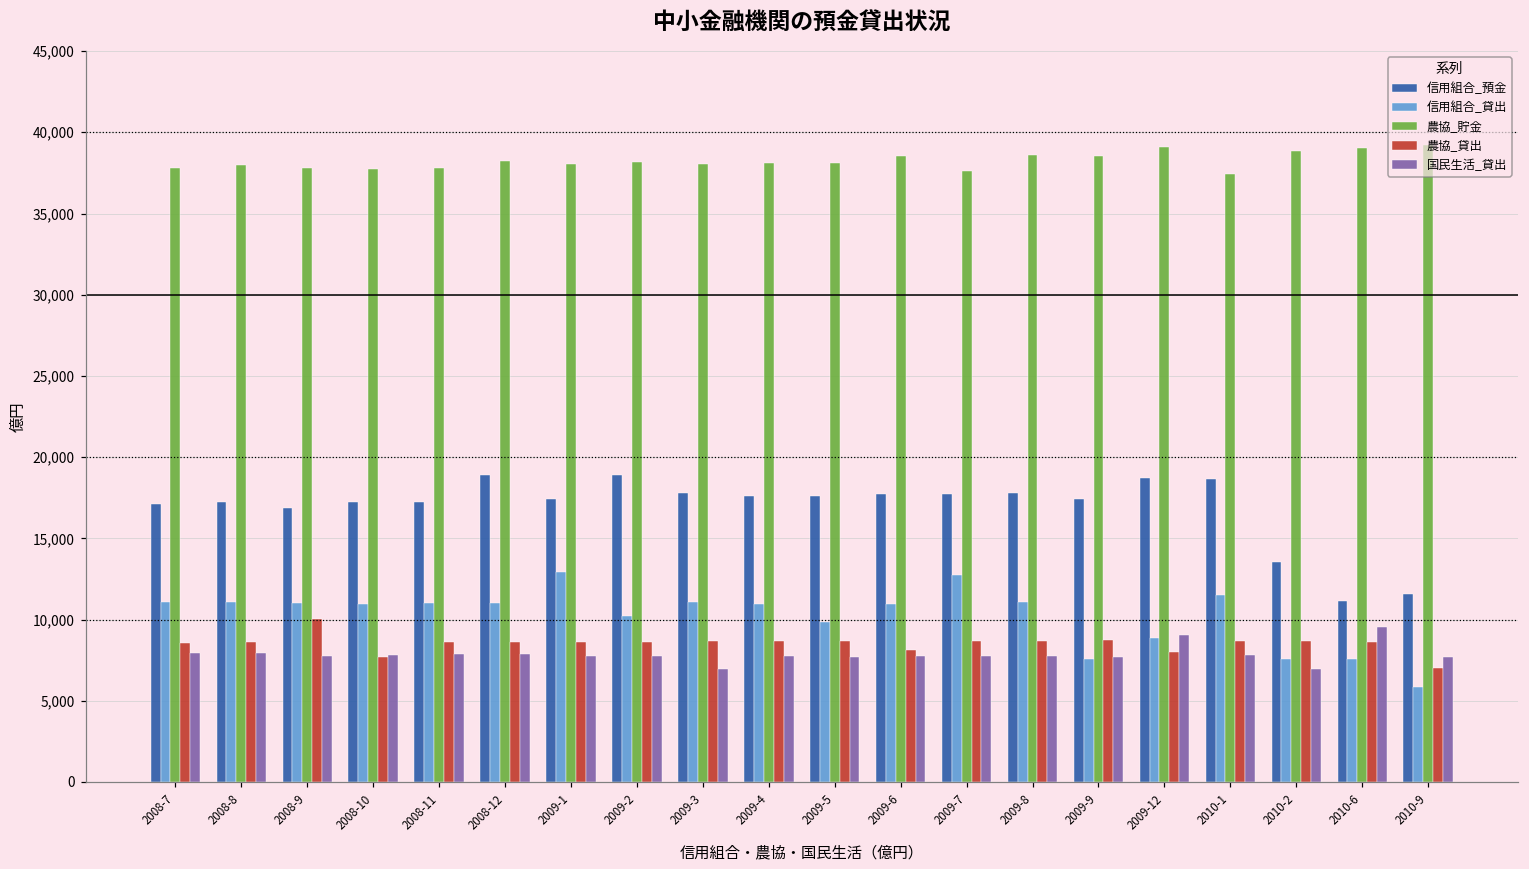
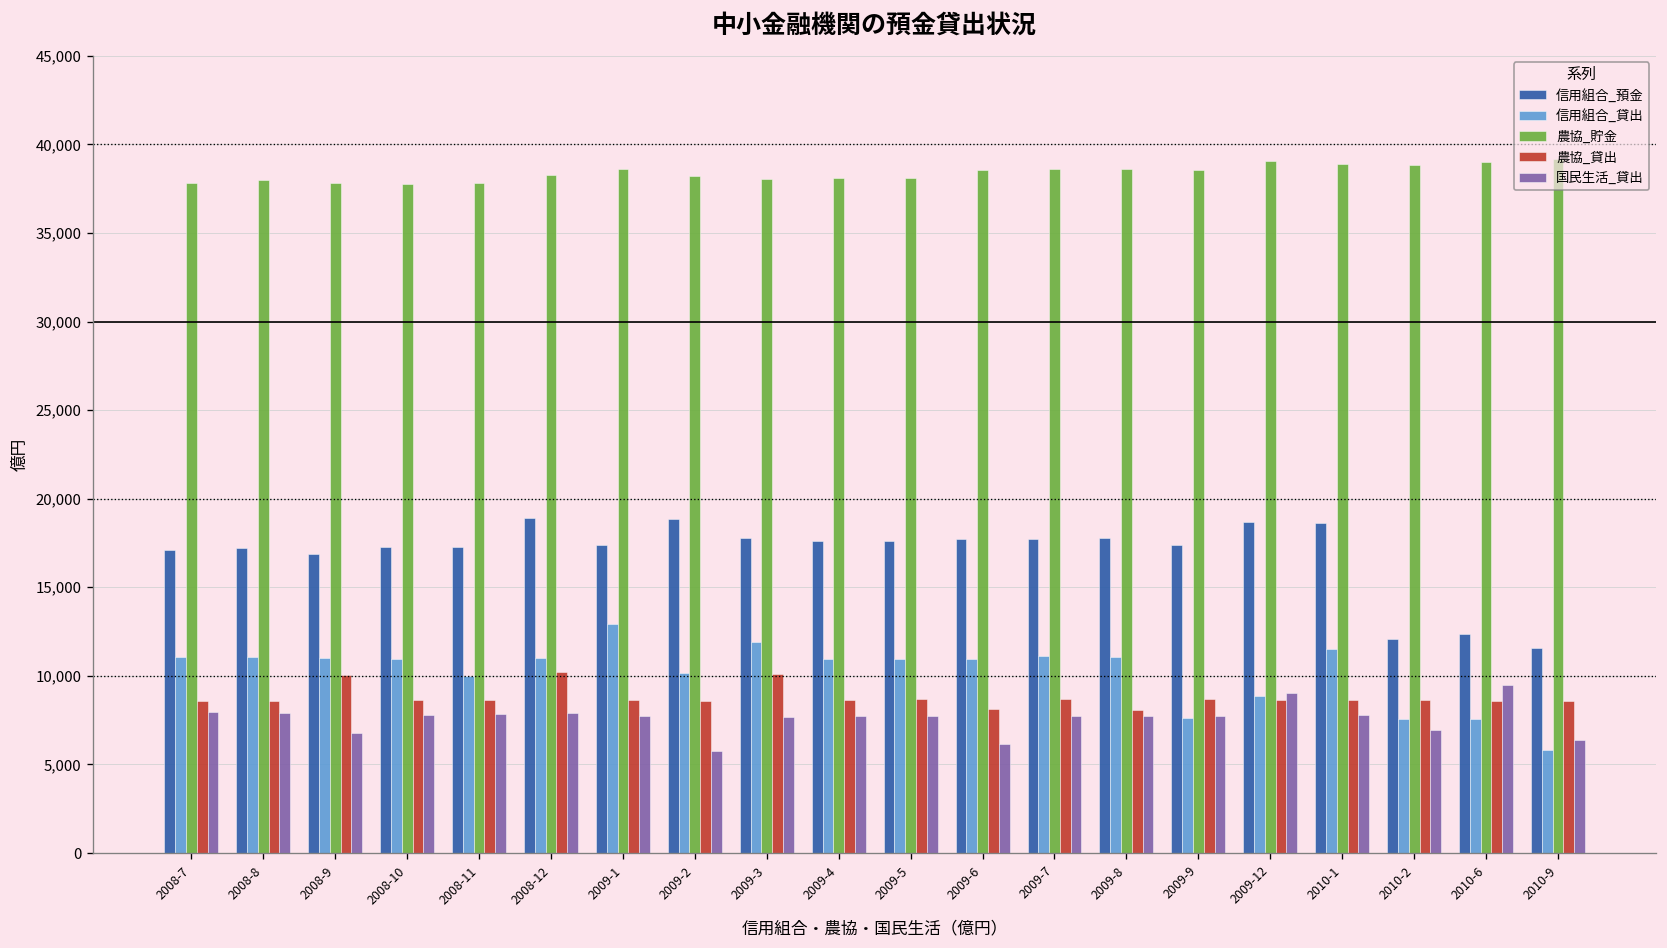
国民生活_貸出, 2008-9: 7,800 -> 6,800
農協_貸出, 2008-10: 7,700 -> 8,600
信用組合_貸出, 2008-11: 11,000 -> 10,000
農協_貸出, 2008-12: 8,600 -> 10,200
農協_貯金, 2009-1: 38,000 -> 38,600
国民生活_貸出, 2009-2: 7,800 -> 5,800
信用組合_貸出, 2009-3: 11,100 -> 11,900
農協_貸出, 2009-3: 8,700 -> 10,100
国民生活_貸出, 2009-3: 7,000 -> 7,700
信用組合_貸出, 2009-5: 9,900 -> 10,900
国民生活_貸出, 2009-6: 7,800 -> 6,200
信用組合_貸出, 2009-7: 12,700 -> 11,100
農協_貯金, 2009-7: 37,600 -> 38,600
農協_貸出, 2009-8: 8,700 -> 8,100
農協_貸出, 2009-12: 8,000 -> 8,700
農協_貯金, 2010-1: 37,400 -> 38,900
信用組合_預金, 2010-2: 13,500 -> 12,100
信用組合_預金, 2010-6: 11,100 -> 12,300
農協_貸出, 2010-9: 7,000 -> 8,600
国民生活_貸出, 2010-9: 7,700 -> 6,400
